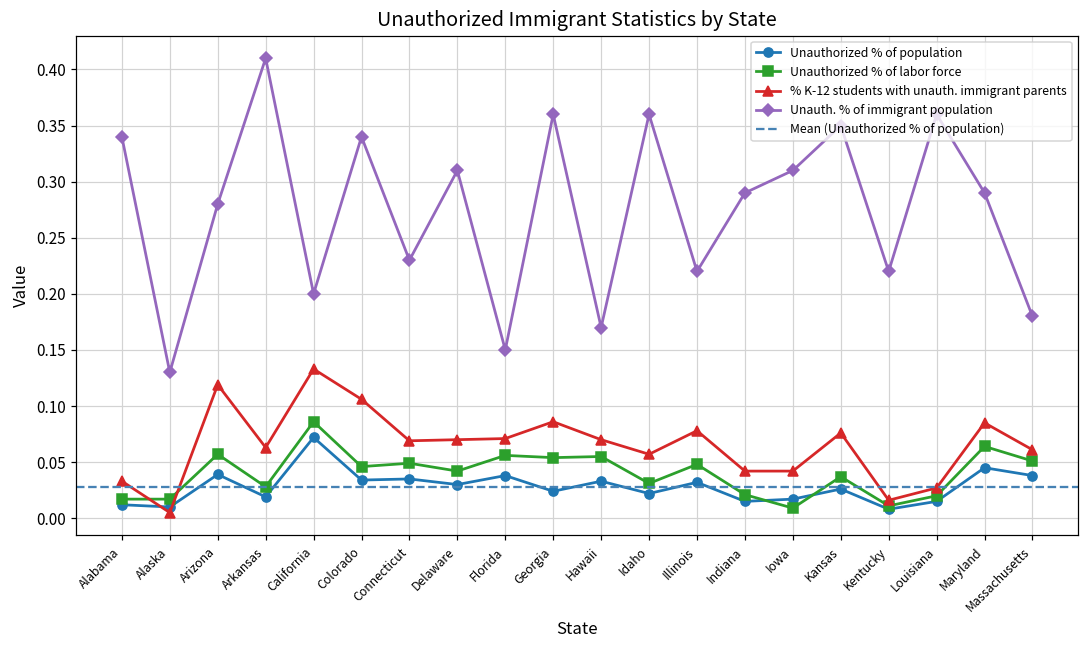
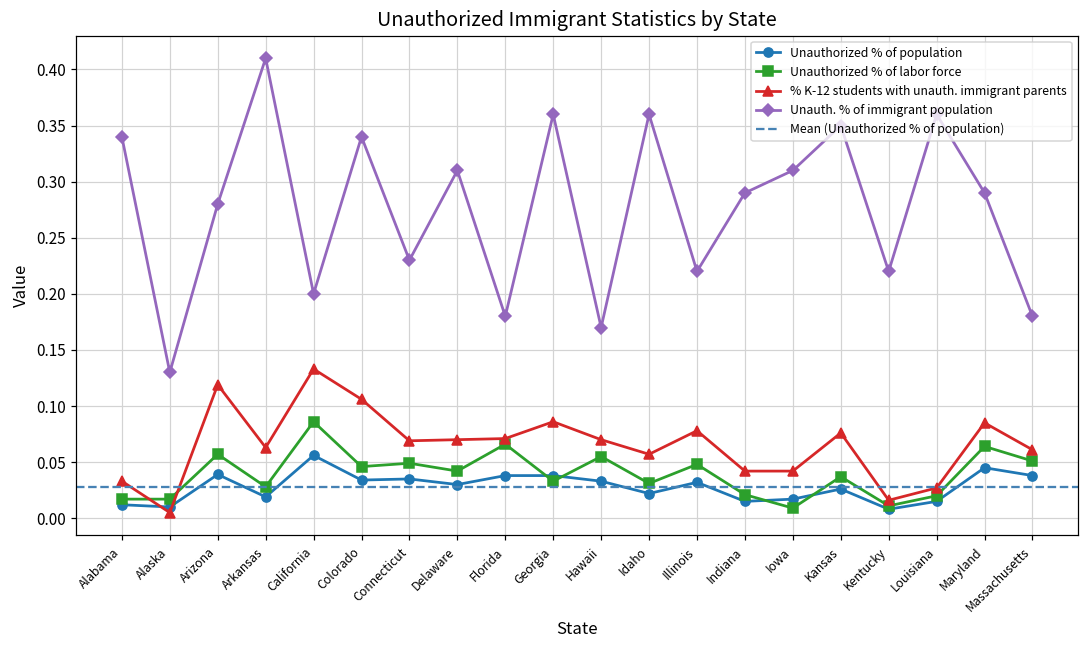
Unauthorized % of population, California: 0.072 -> 0.056
Unauthorized % of labor force, Florida: 0.056 -> 0.066
Unauth. % of immigrant population, Florida: 0.15 -> 0.18
Unauthorized % of population, Georgia: 0.024 -> 0.038
Unauthorized % of labor force, Georgia: 0.054 -> 0.033
